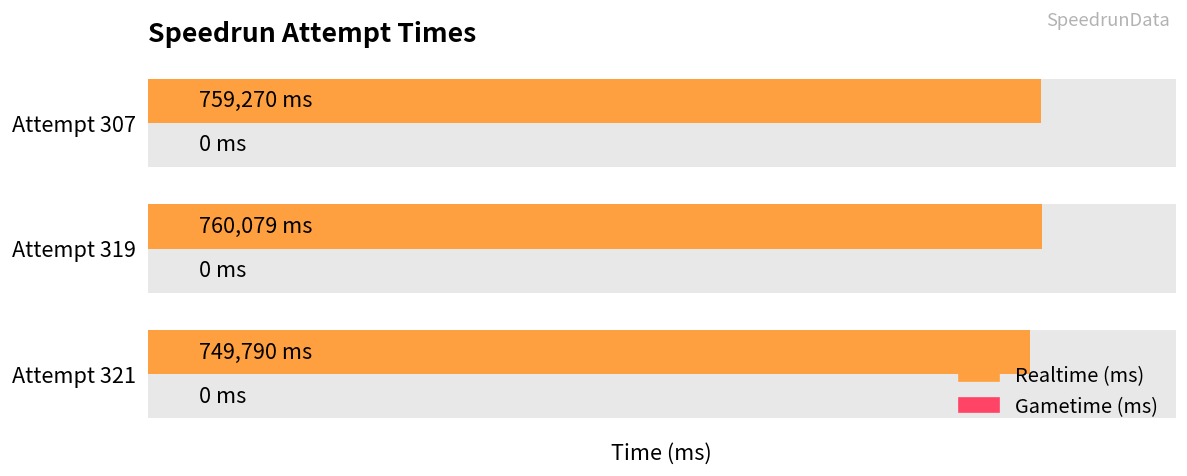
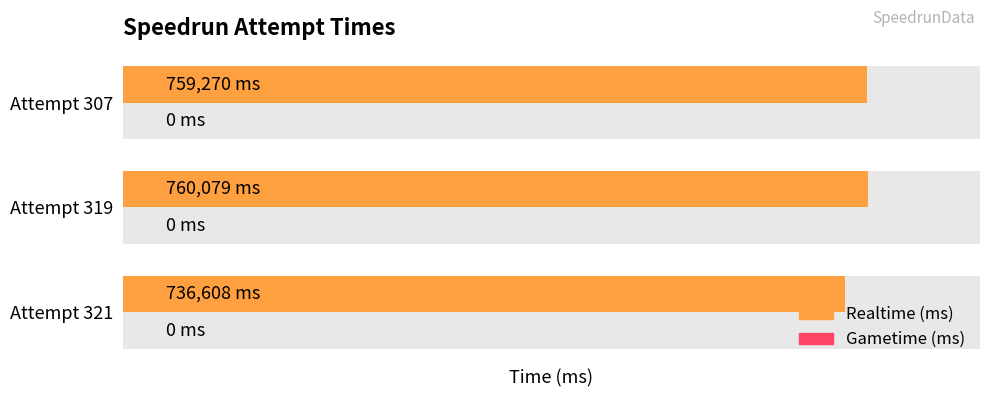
Realtime (ms), Attempt 321: 749,790 -> 736,608
